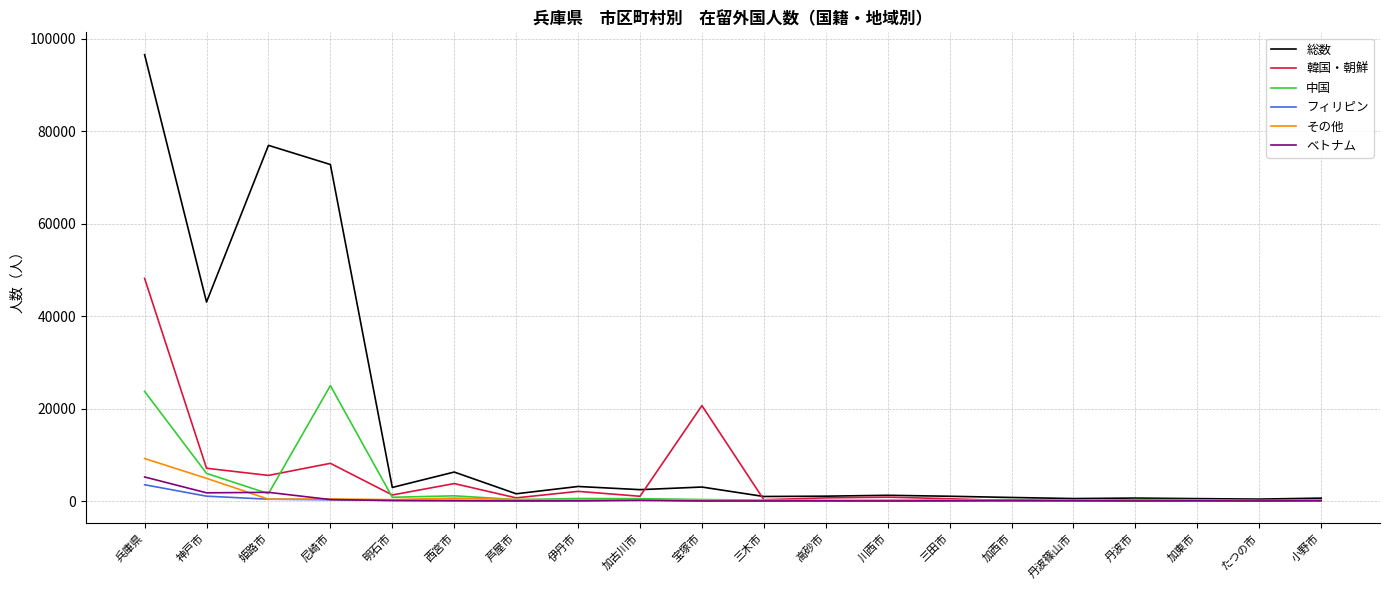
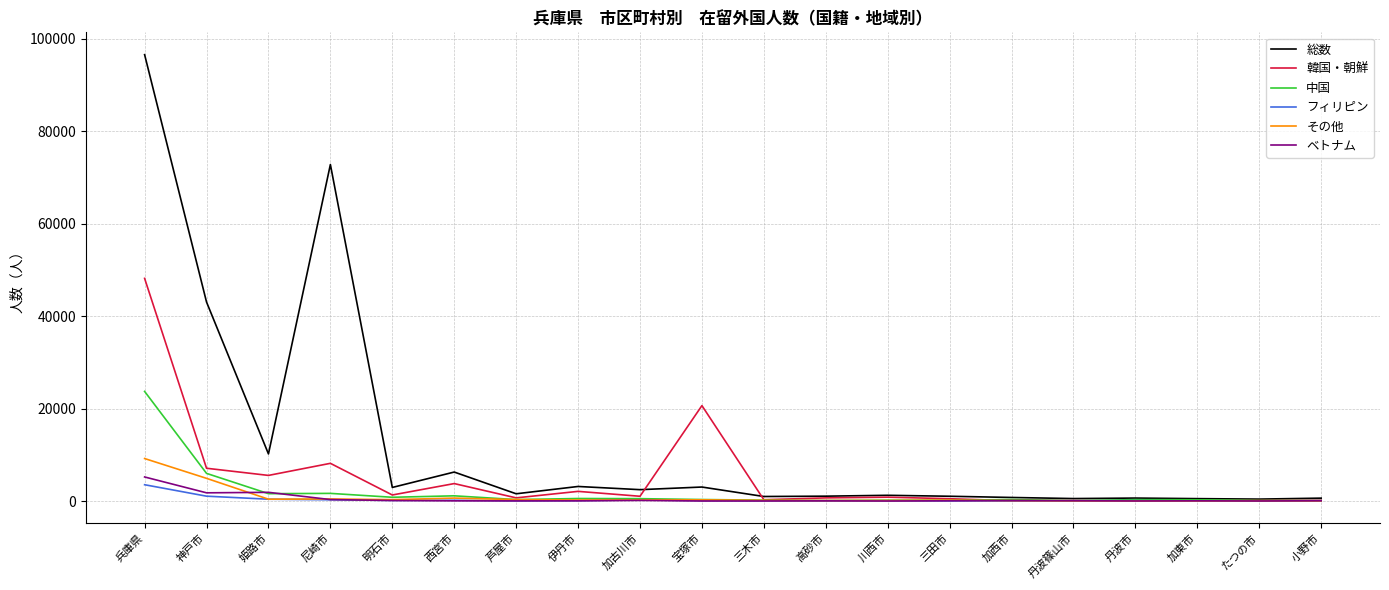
総数, 姫路市: 77000 -> 10000
中国, 尼崎市: 25000 -> 2000
